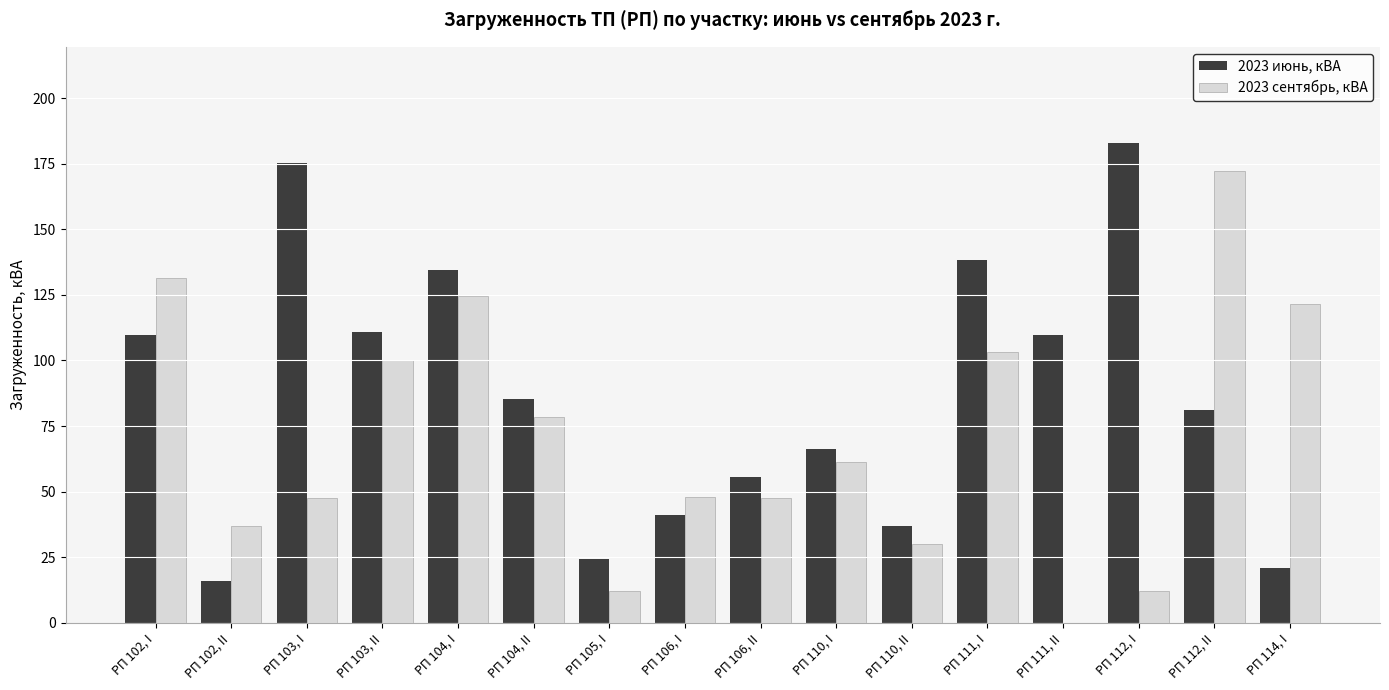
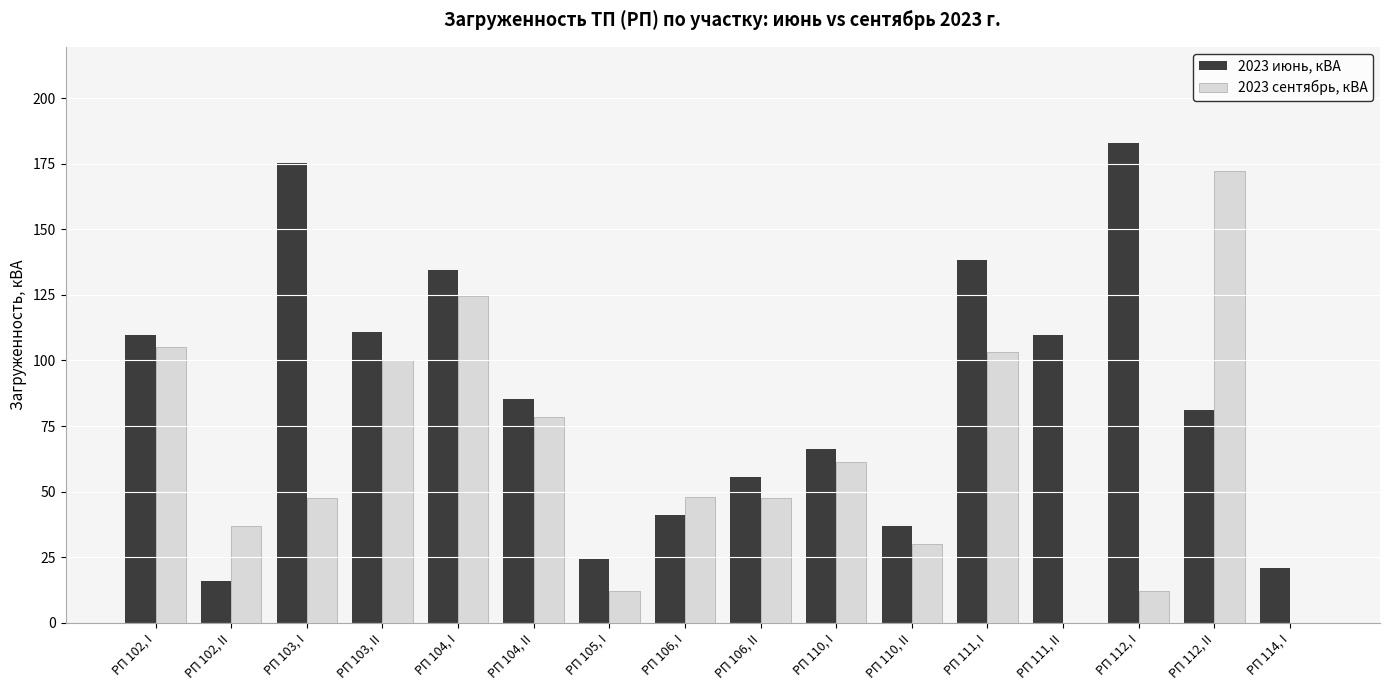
2023 сентябрь, кВА, РП 102, I: 131 -> 105
2023 сентябрь, кВА, РП 114, I: 122 -> 0
